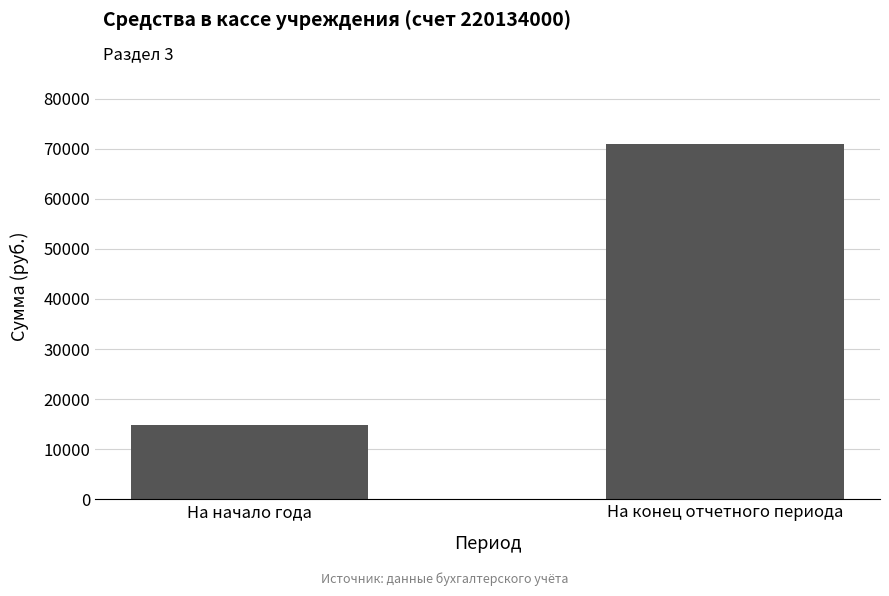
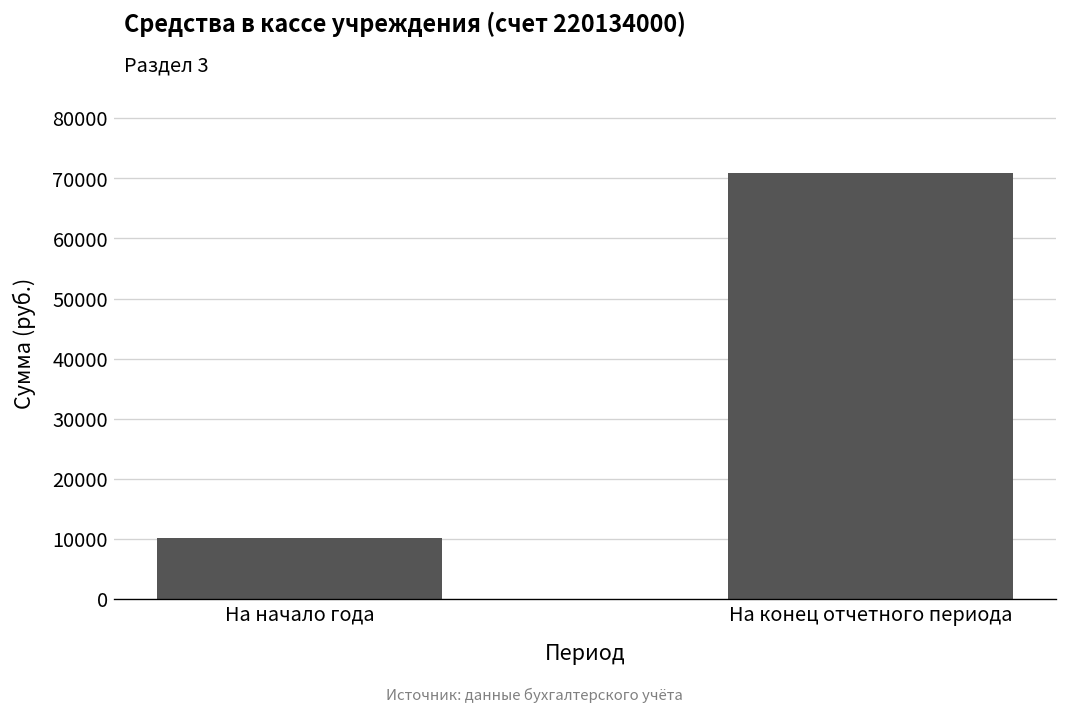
На начало года: 15000 -> 10000
